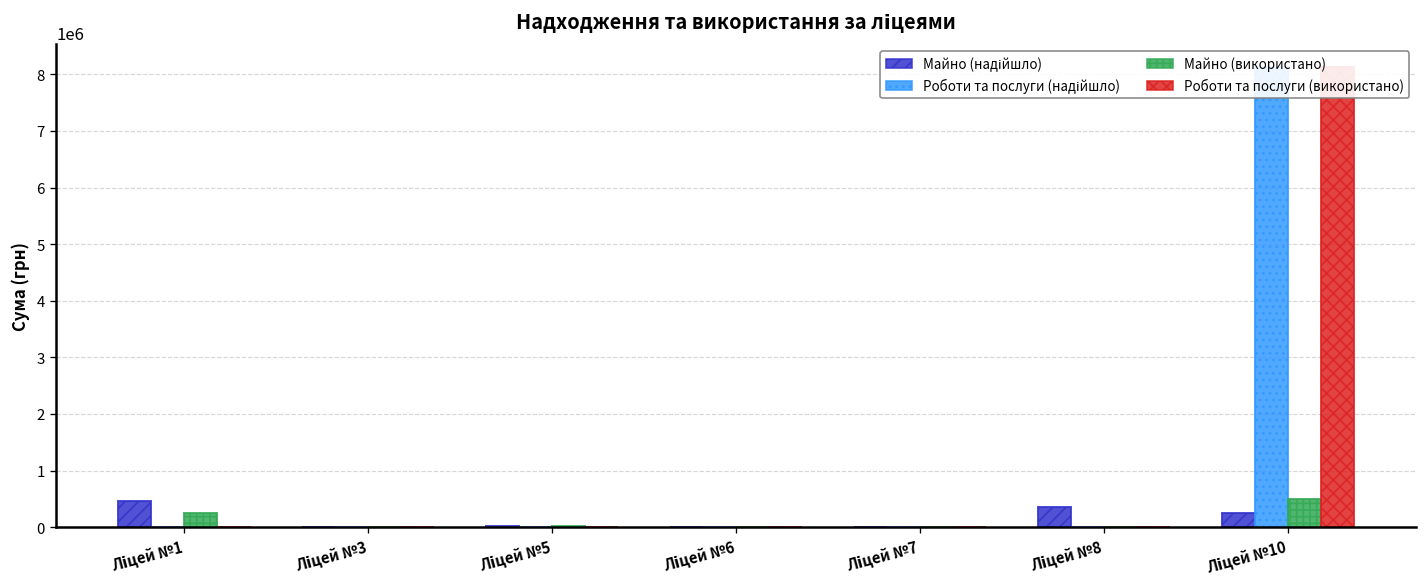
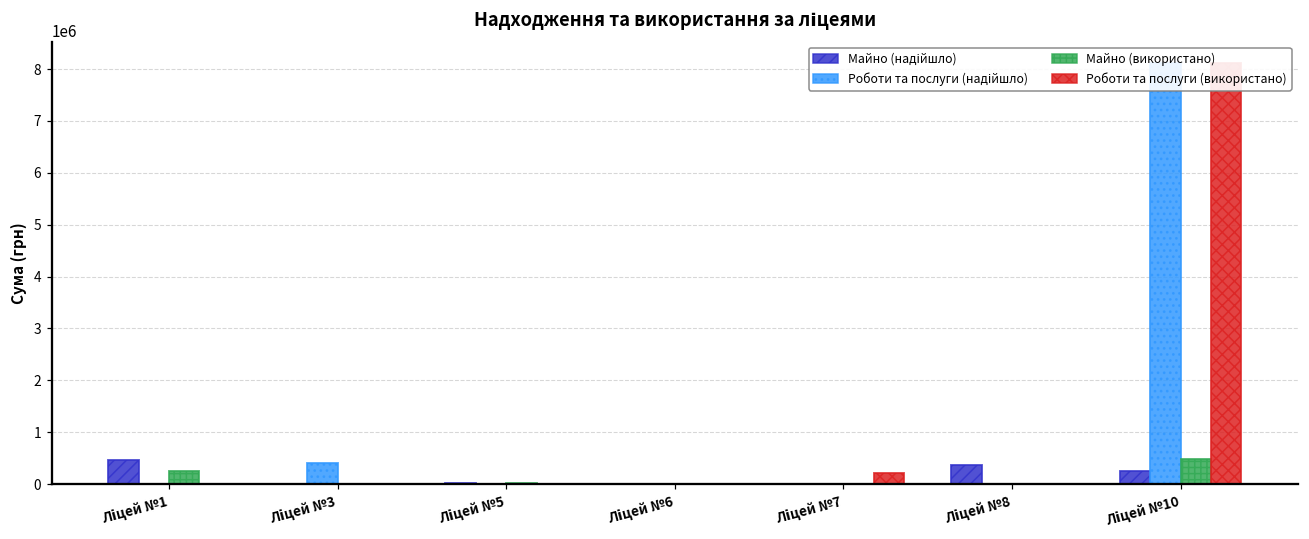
Роботи та послуги (надійшло), Ліцей №3: 0 -> 400000
Роботи та послуги (використано), Ліцей №7: 0 -> 200000
